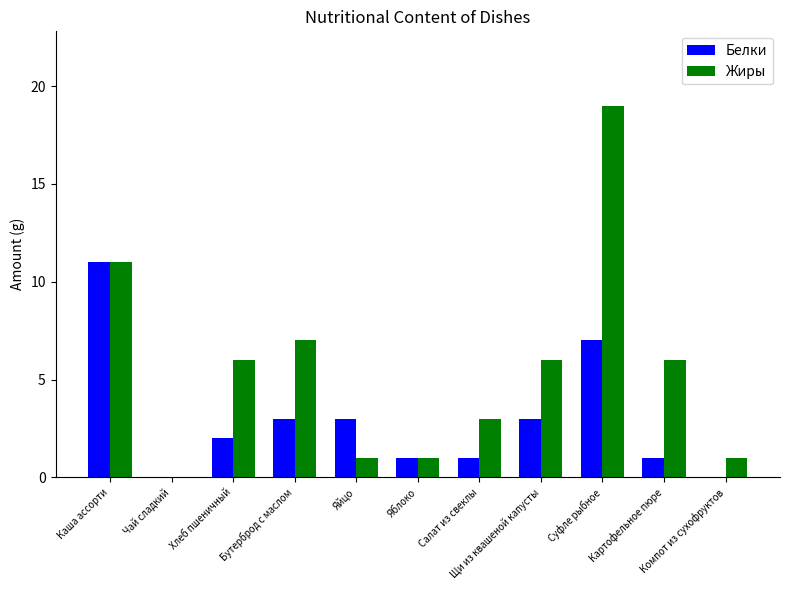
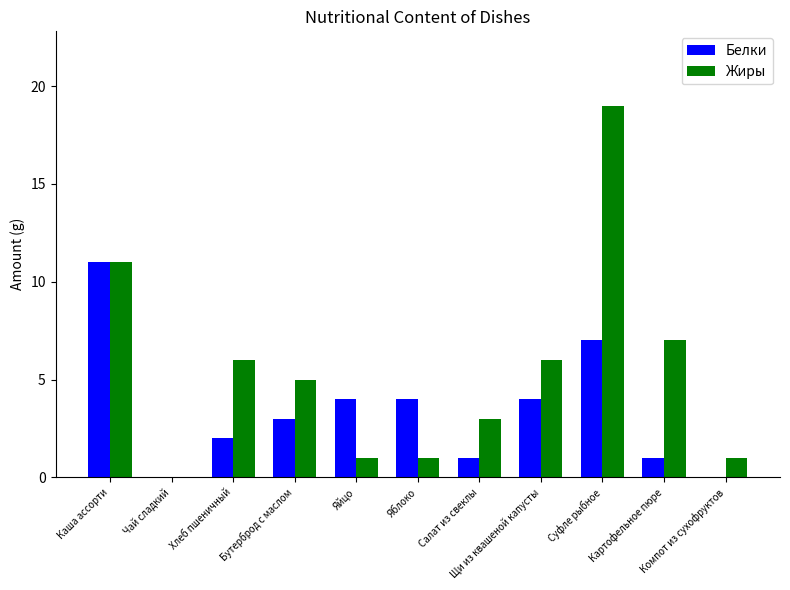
Жиры, Бутерброд с маслом: 7 -> 5
Белки, Яйцо: 3 -> 4
Белки, Яблоко: 1 -> 4
Белки, Щи из квашеной капусты: 3 -> 4
Жиры, Картофельное пюре: 6 -> 7
